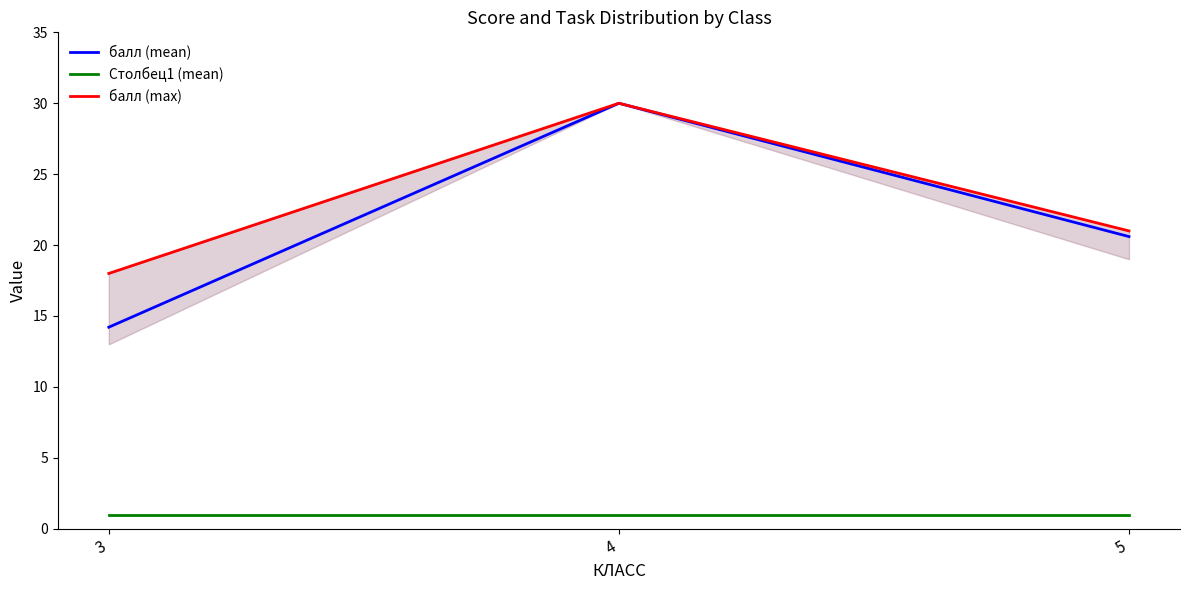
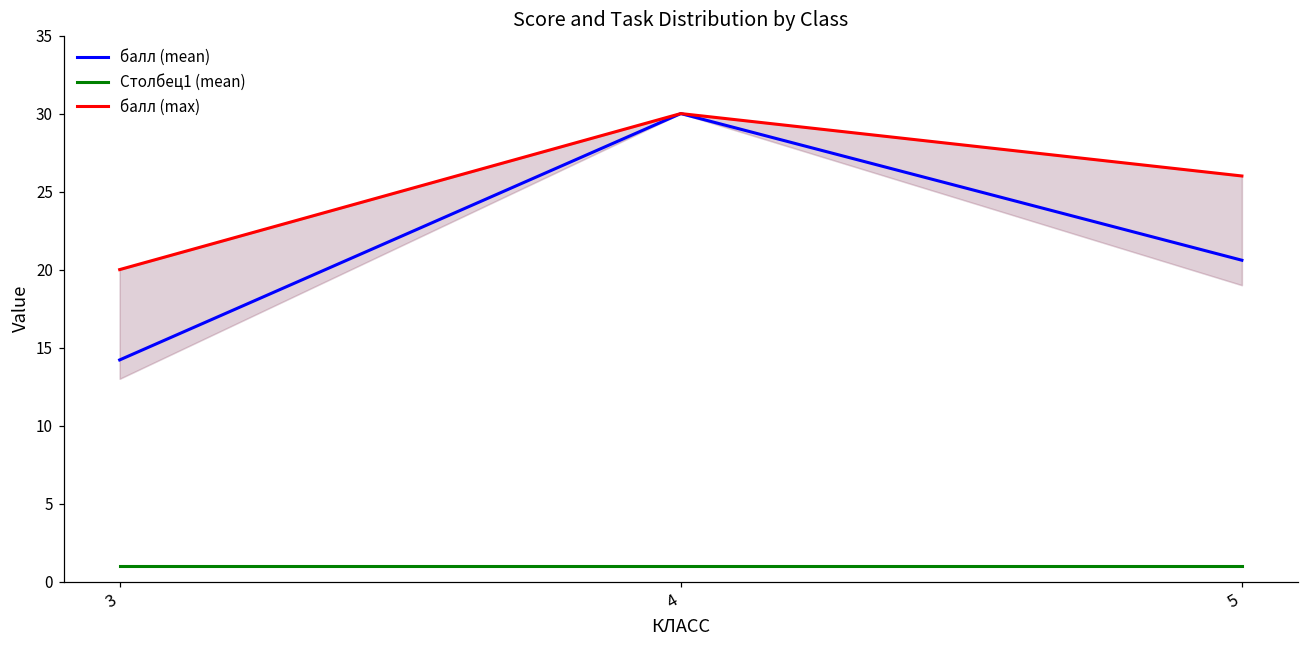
балл (max), 3: 18 -> 20
балл (max), 5: 21 -> 26
